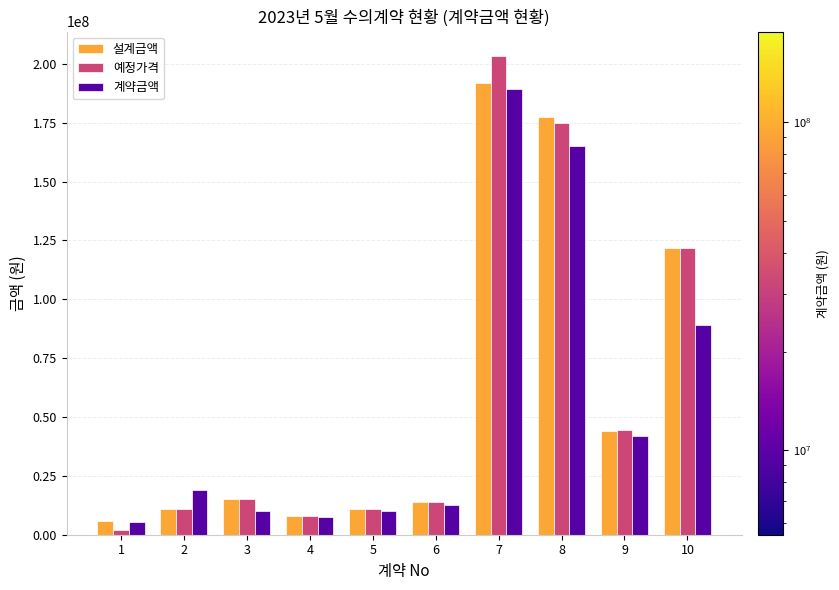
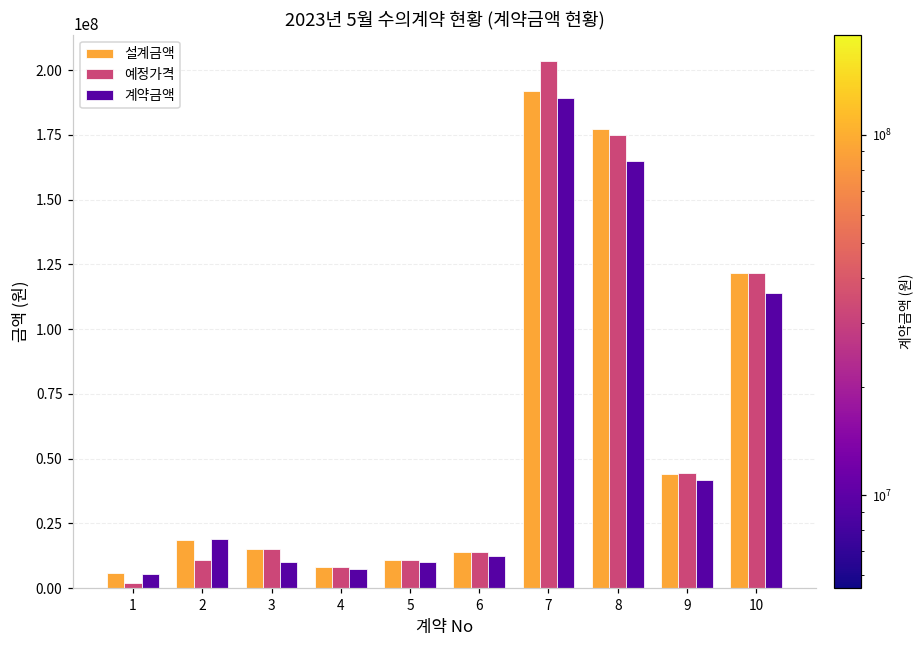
설계금액, 2: 11000000 -> 18000000
계약금액, 10: 89000000 -> 114000000
